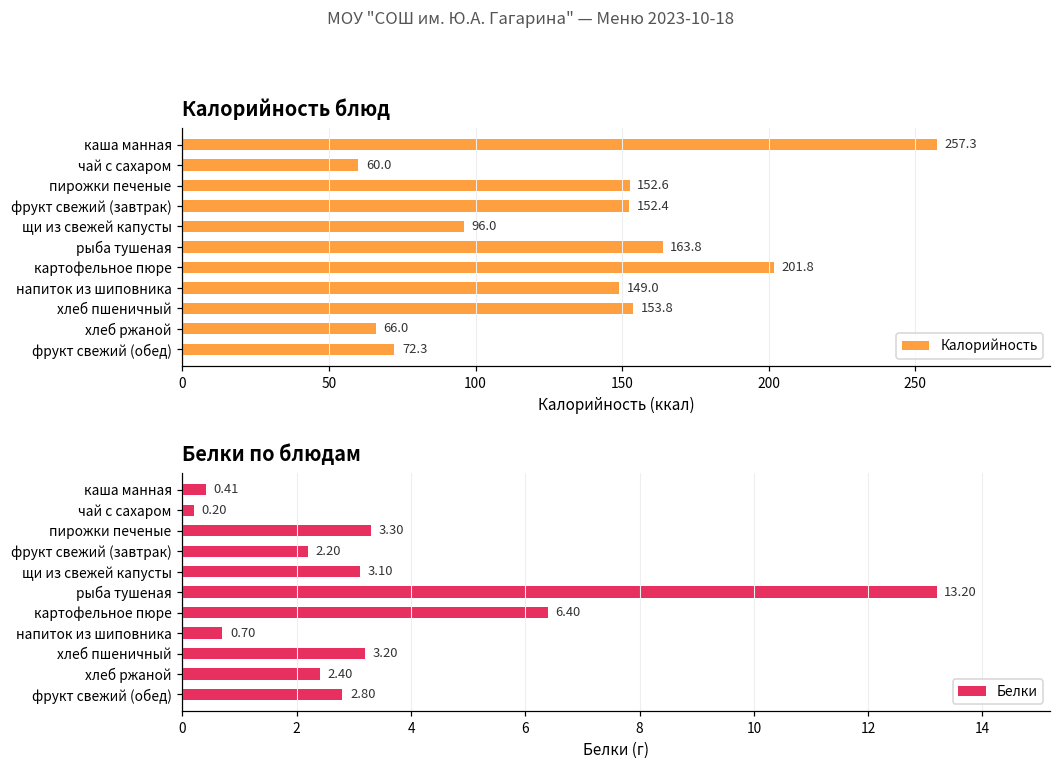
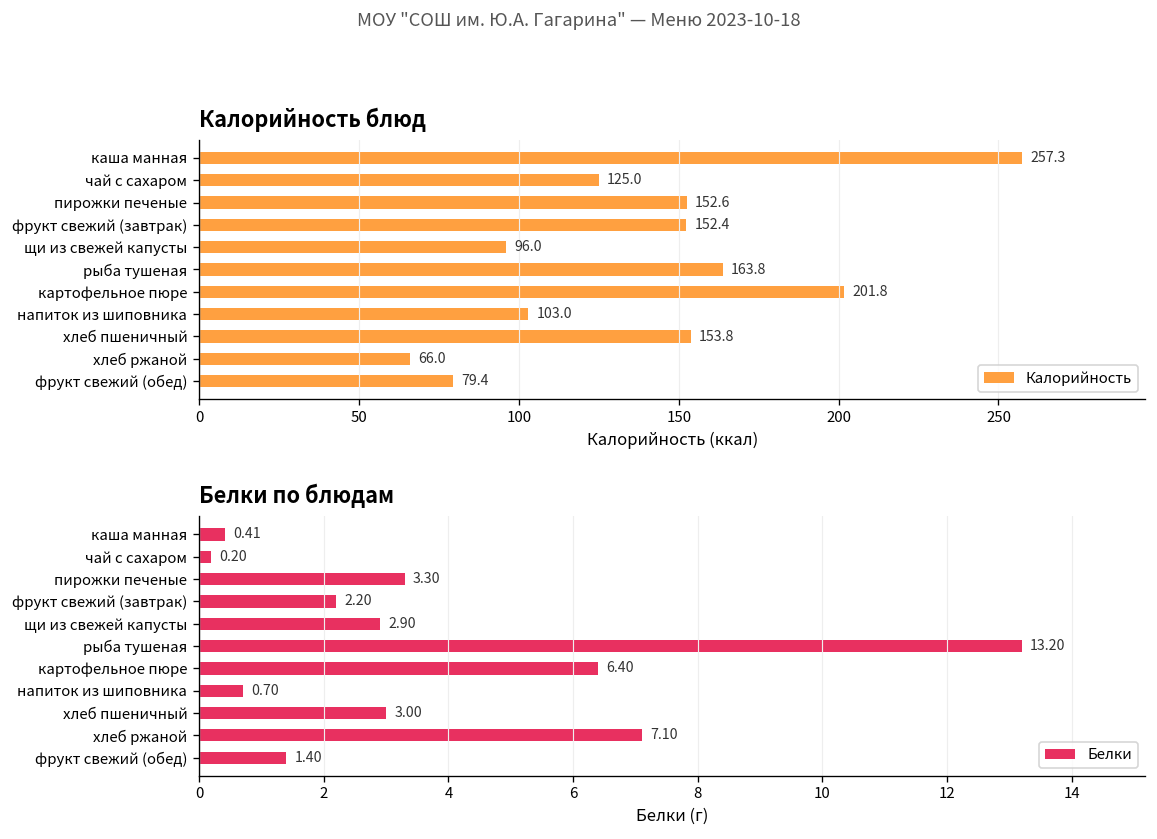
Калорийность блюд, чай с сахаром: 60.0 -> 125.0
Калорийность блюд, напиток из шиповника: 149.0 -> 103.0
Калорийность блюд, фрукт свежий (обед): 72.3 -> 79.4
Белки по блюдам, щи из свежей капусты: 3.10 -> 2.90
Белки по блюдам, хлеб пшеничный: 3.20 -> 3.00
Белки по блюдам, хлеб ржаной: 2.40 -> 7.10
Белки по блюдам, фрукт свежий (обед): 2.80 -> 1.40
